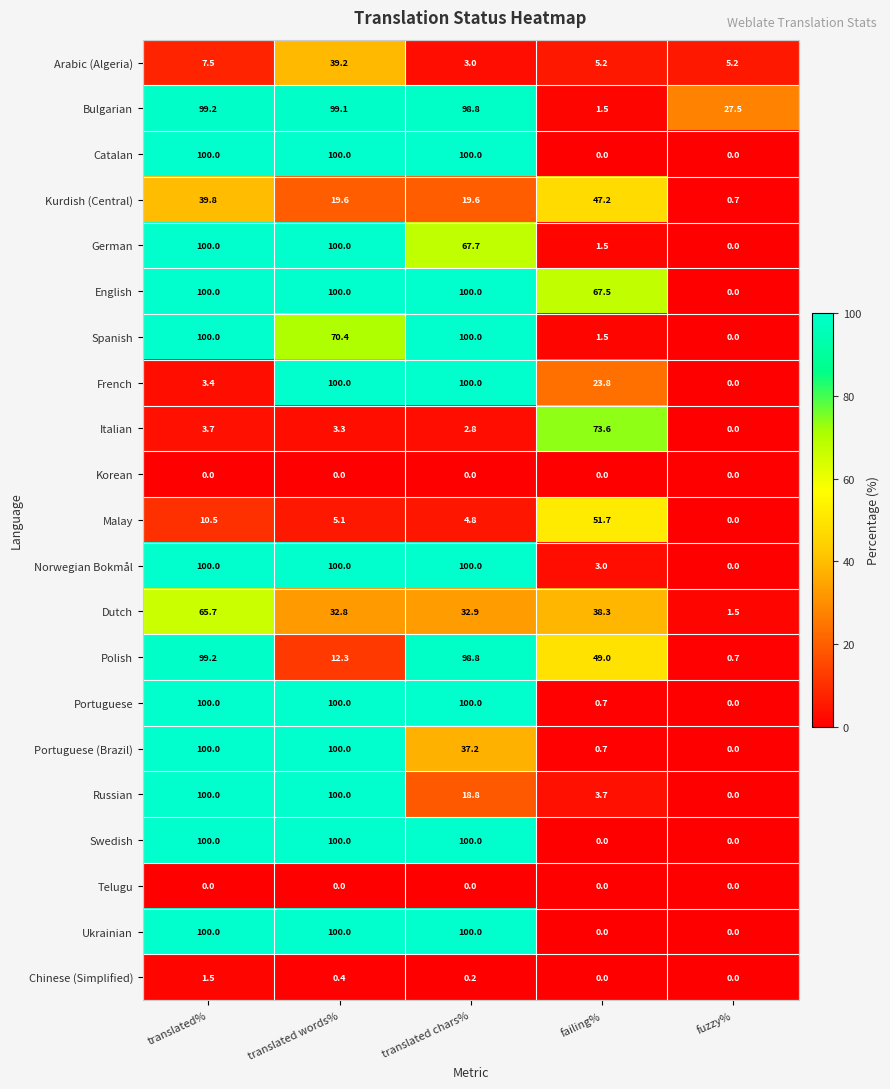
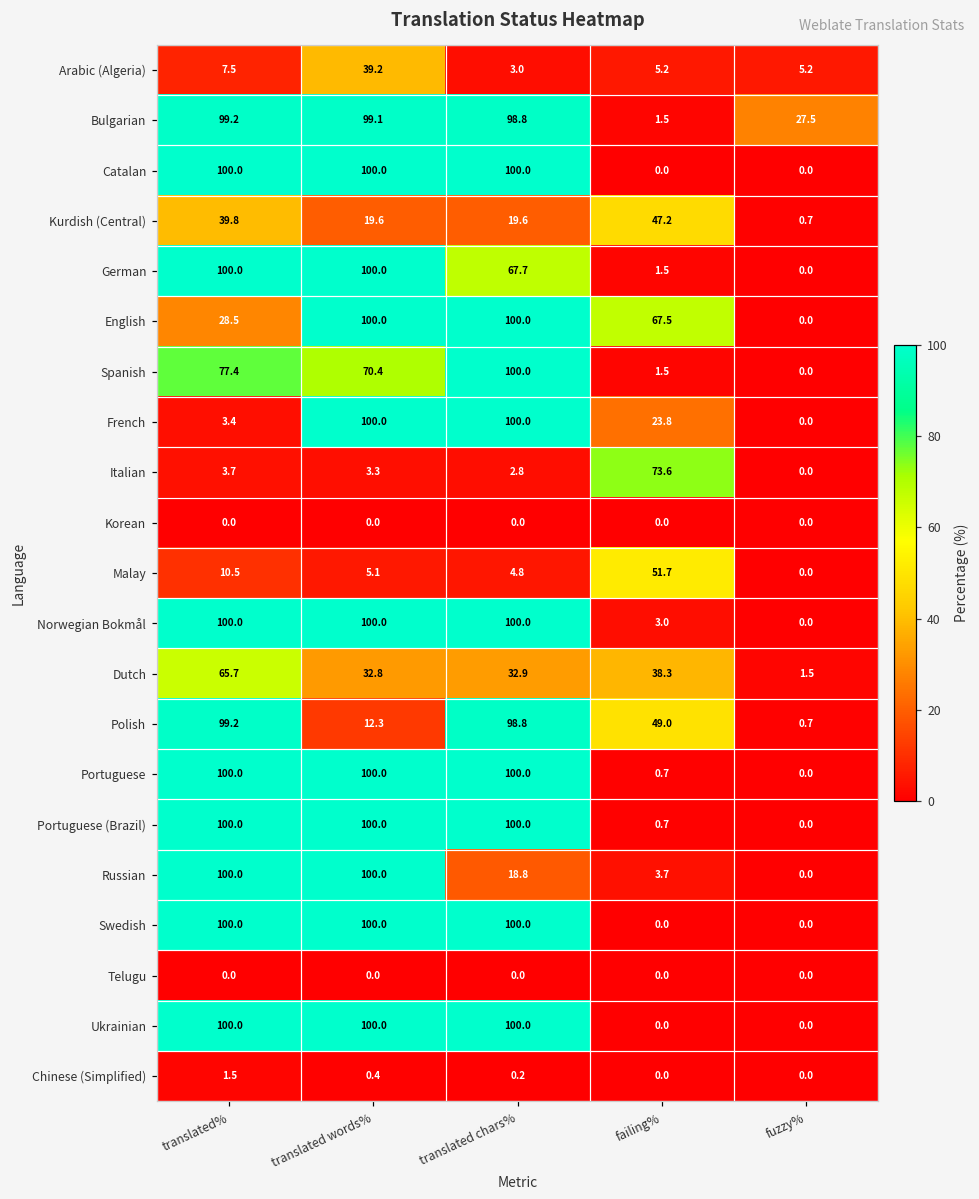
English, translated%: 100.0 -> 28.5
Spanish, translated%: 100.0 -> 77.4
Portuguese (Brazil), translated chars%: 37.2 -> 100.0
